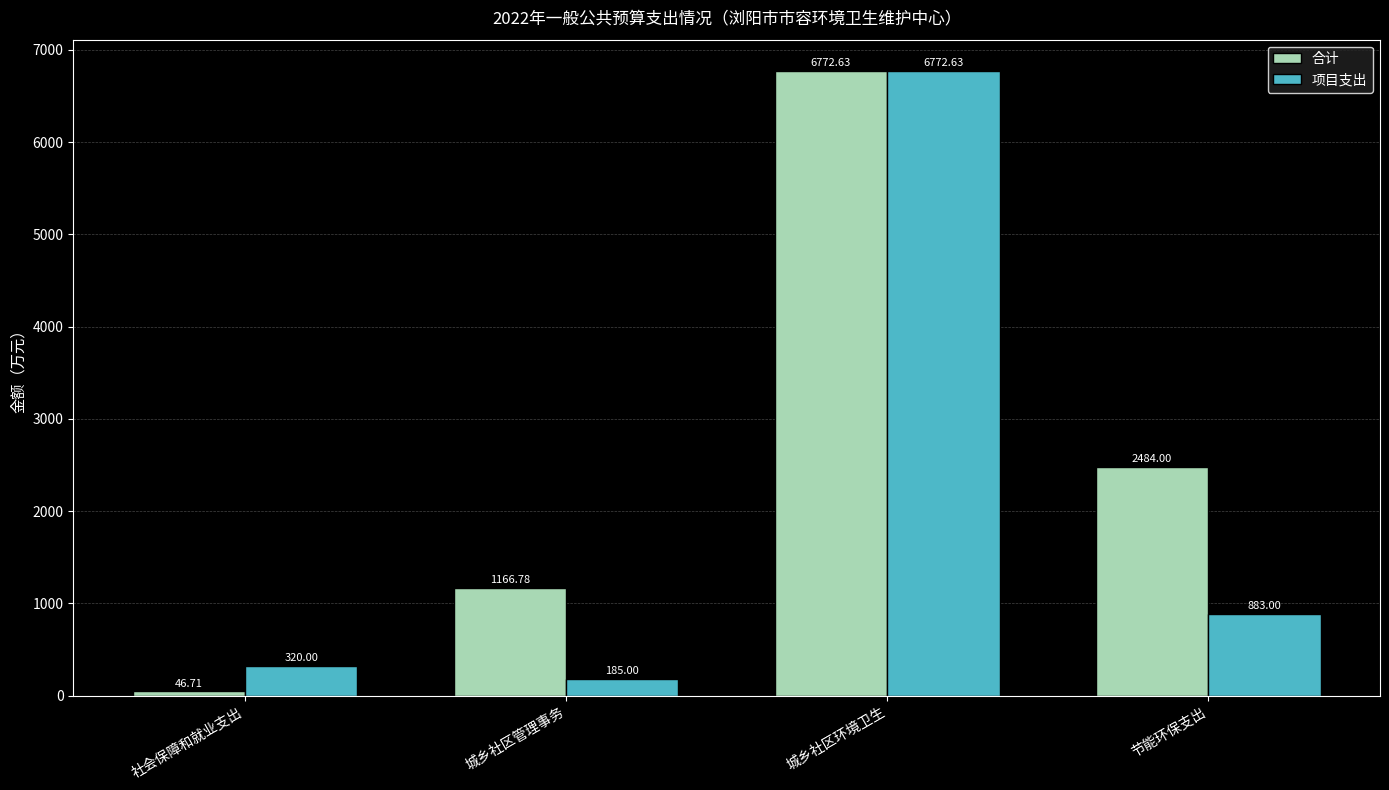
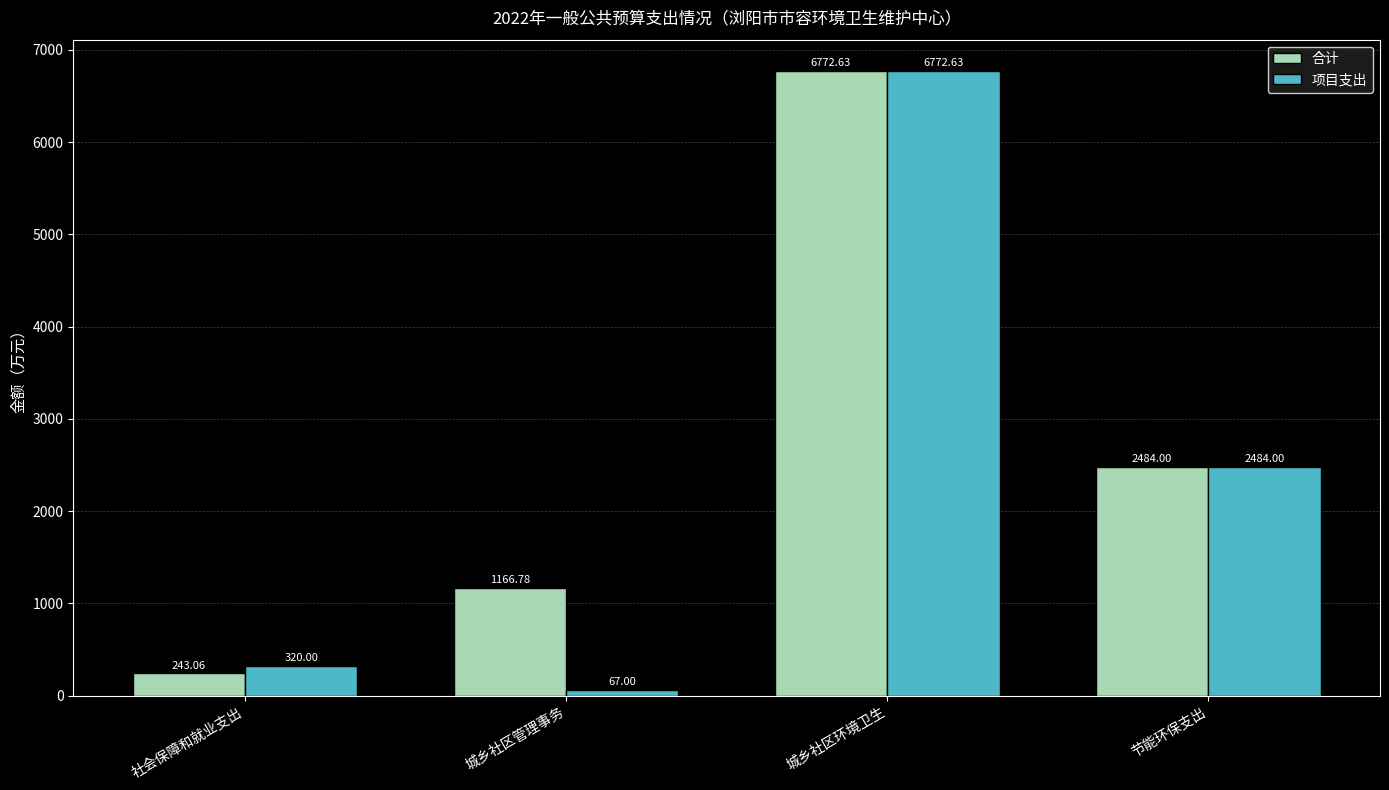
合计, 社会保障和就业支出: 46.71 -> 243.06
项目支出, 城乡社区管理事务: 185.00 -> 67.00
项目支出, 节能环保支出: 883.00 -> 2484.00
